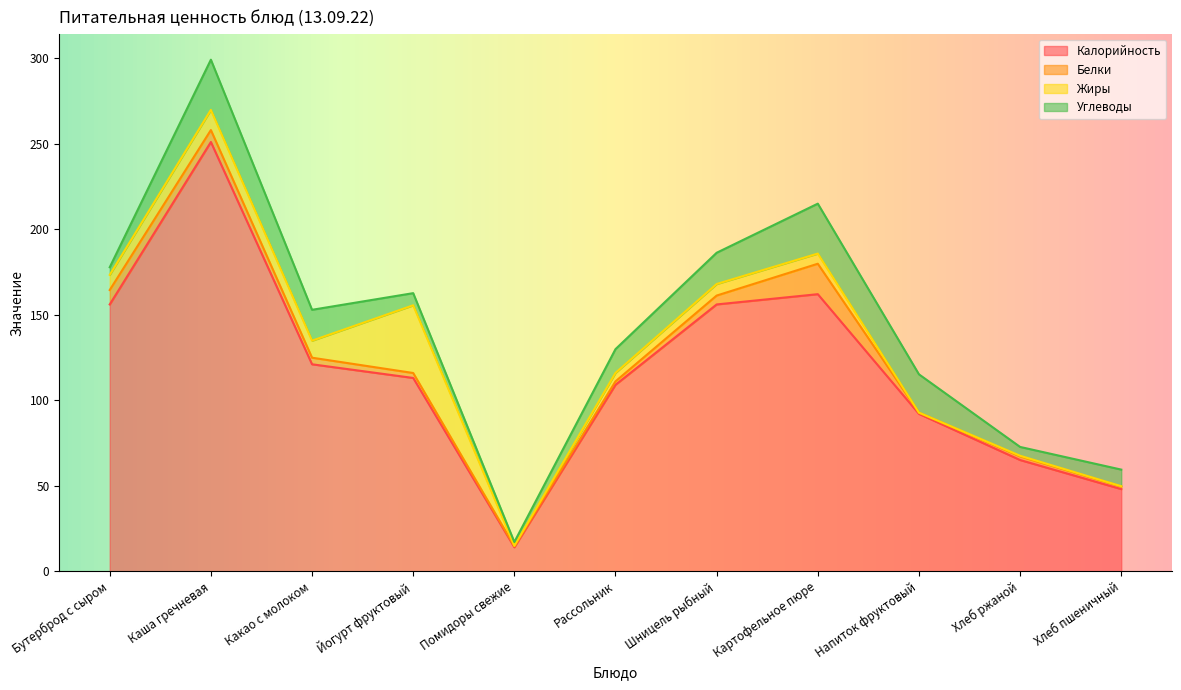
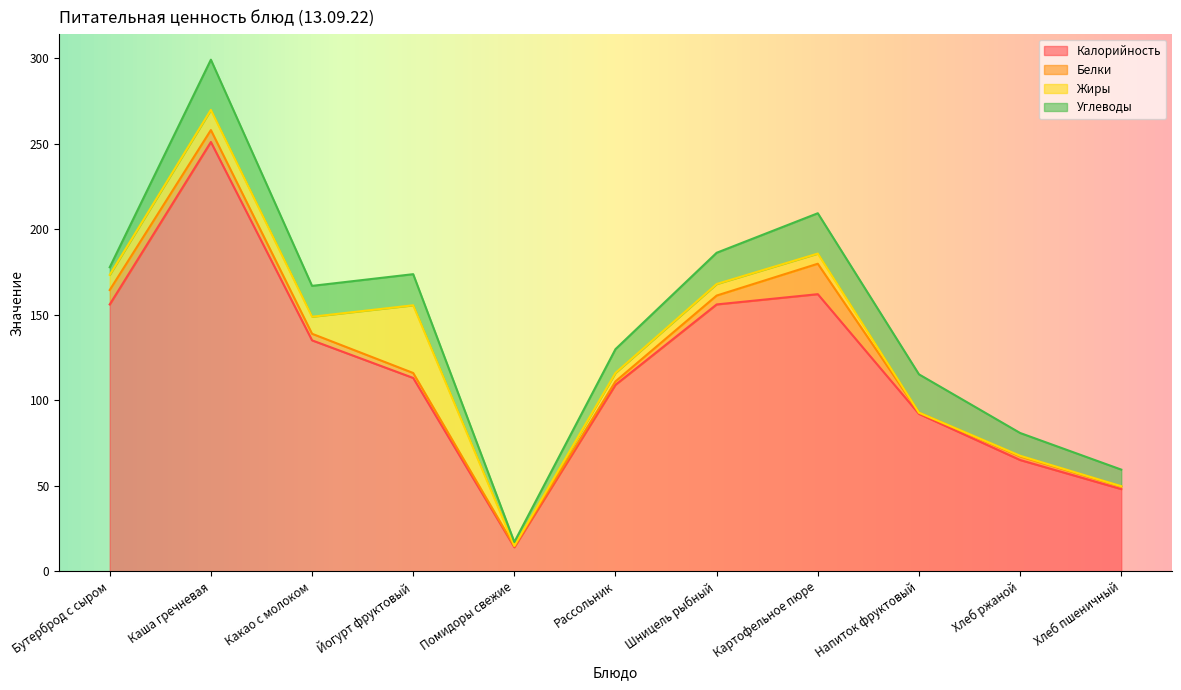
Калорийность, Какао с молоком: 121 -> 135
Углеводы, Йогурт фруктовый: 7 -> 18
Углеводы, Картофельное пюре: 29 -> 24
Углеводы, Хлеб ржаной: 5 -> 13
